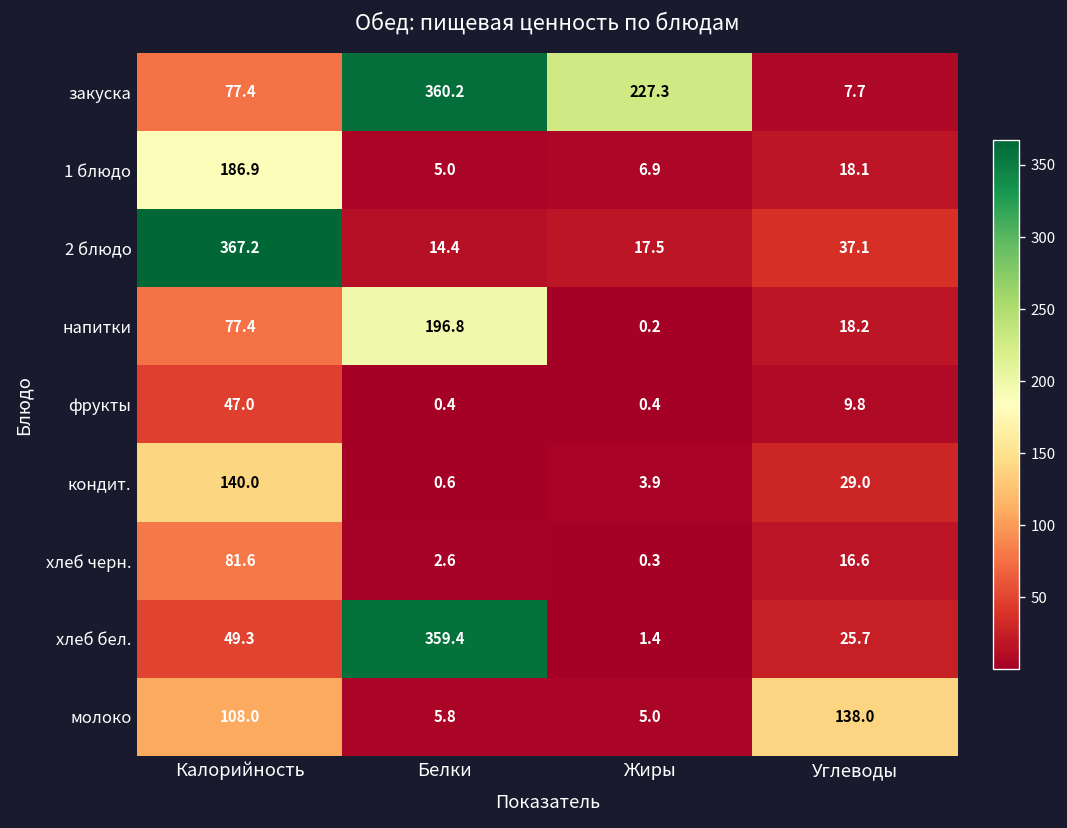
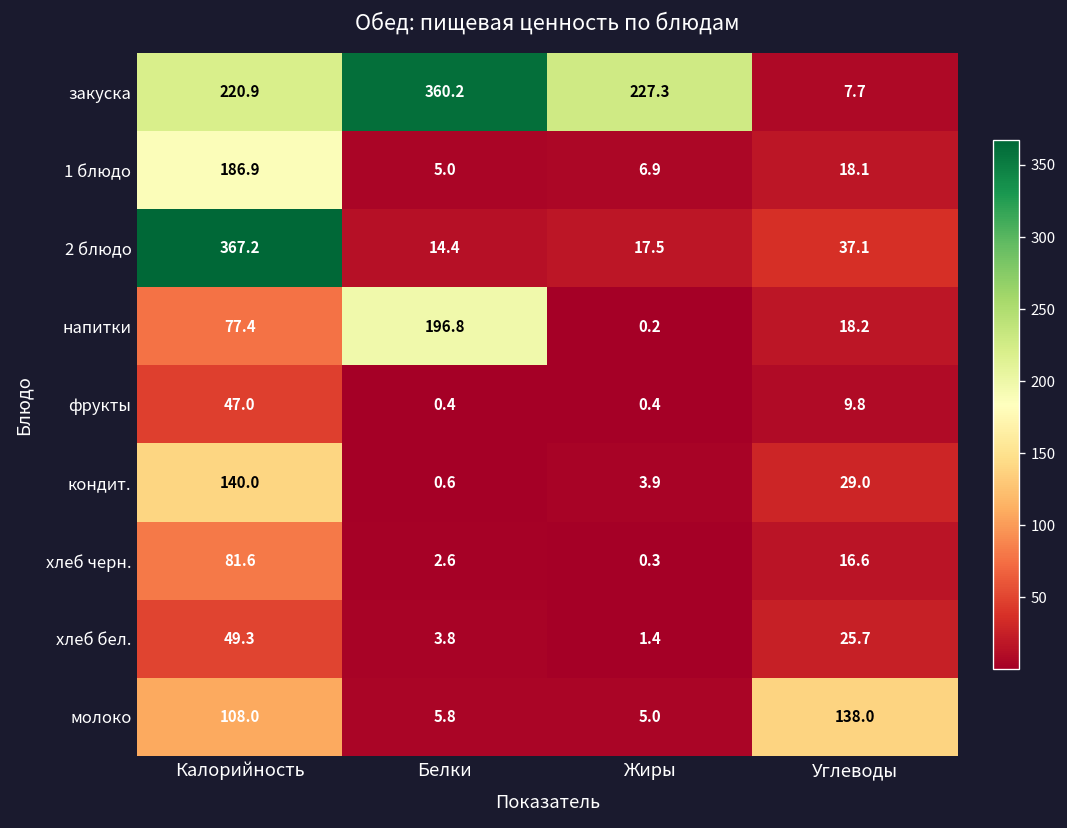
закуска, Калорийность: 77.4 -> 220.9
хлеб бел., Белки: 359.4 -> 3.8
